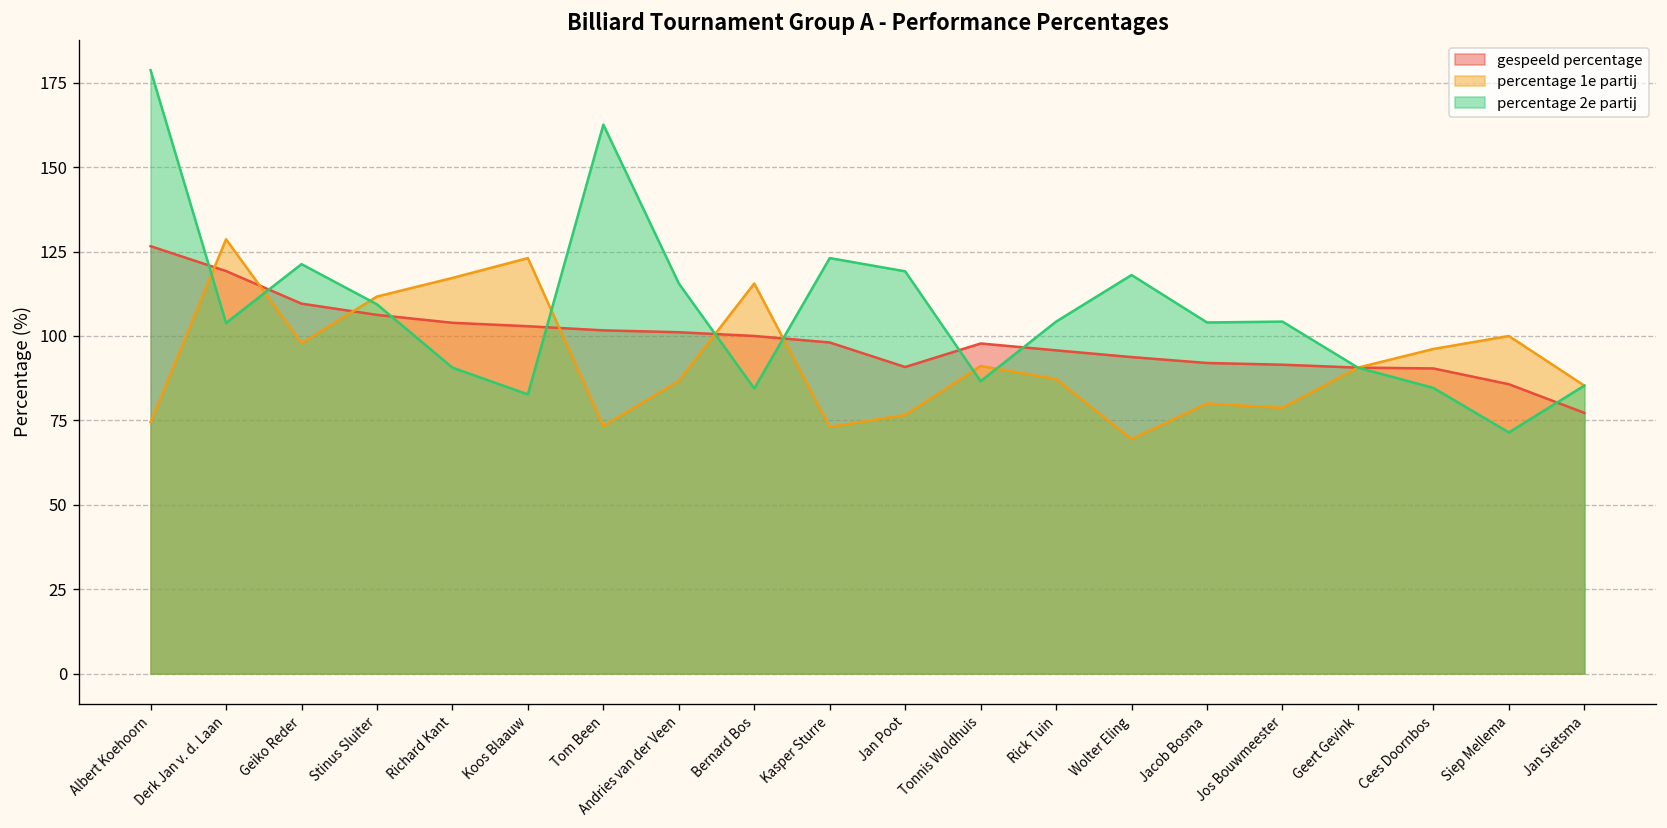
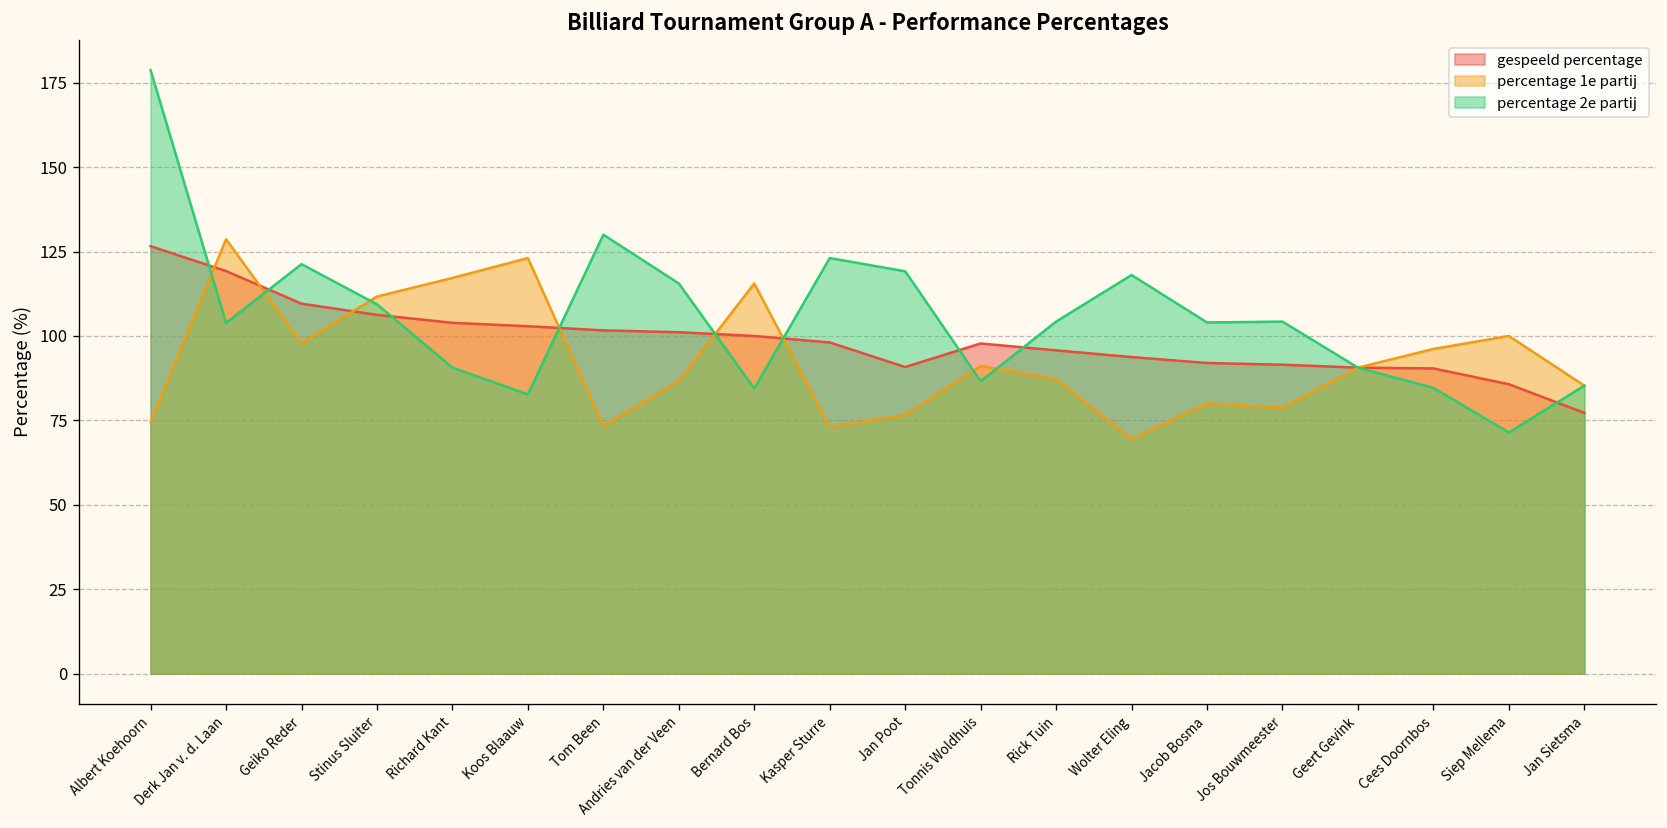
percentage 2e partij, Tom Been: 163 -> 130
